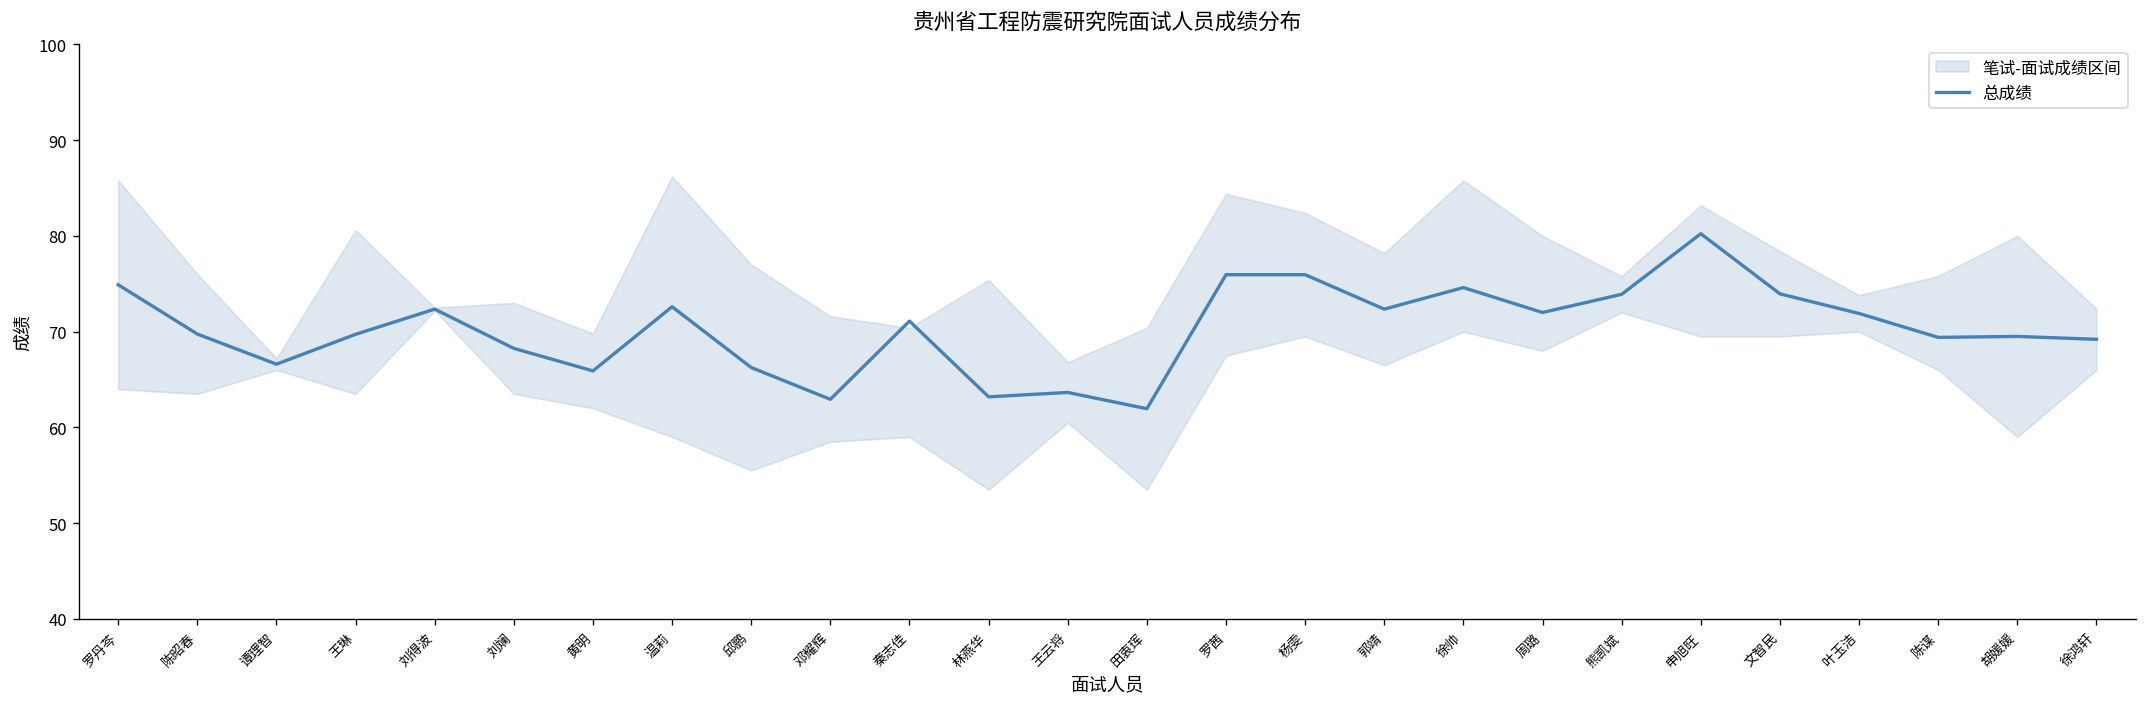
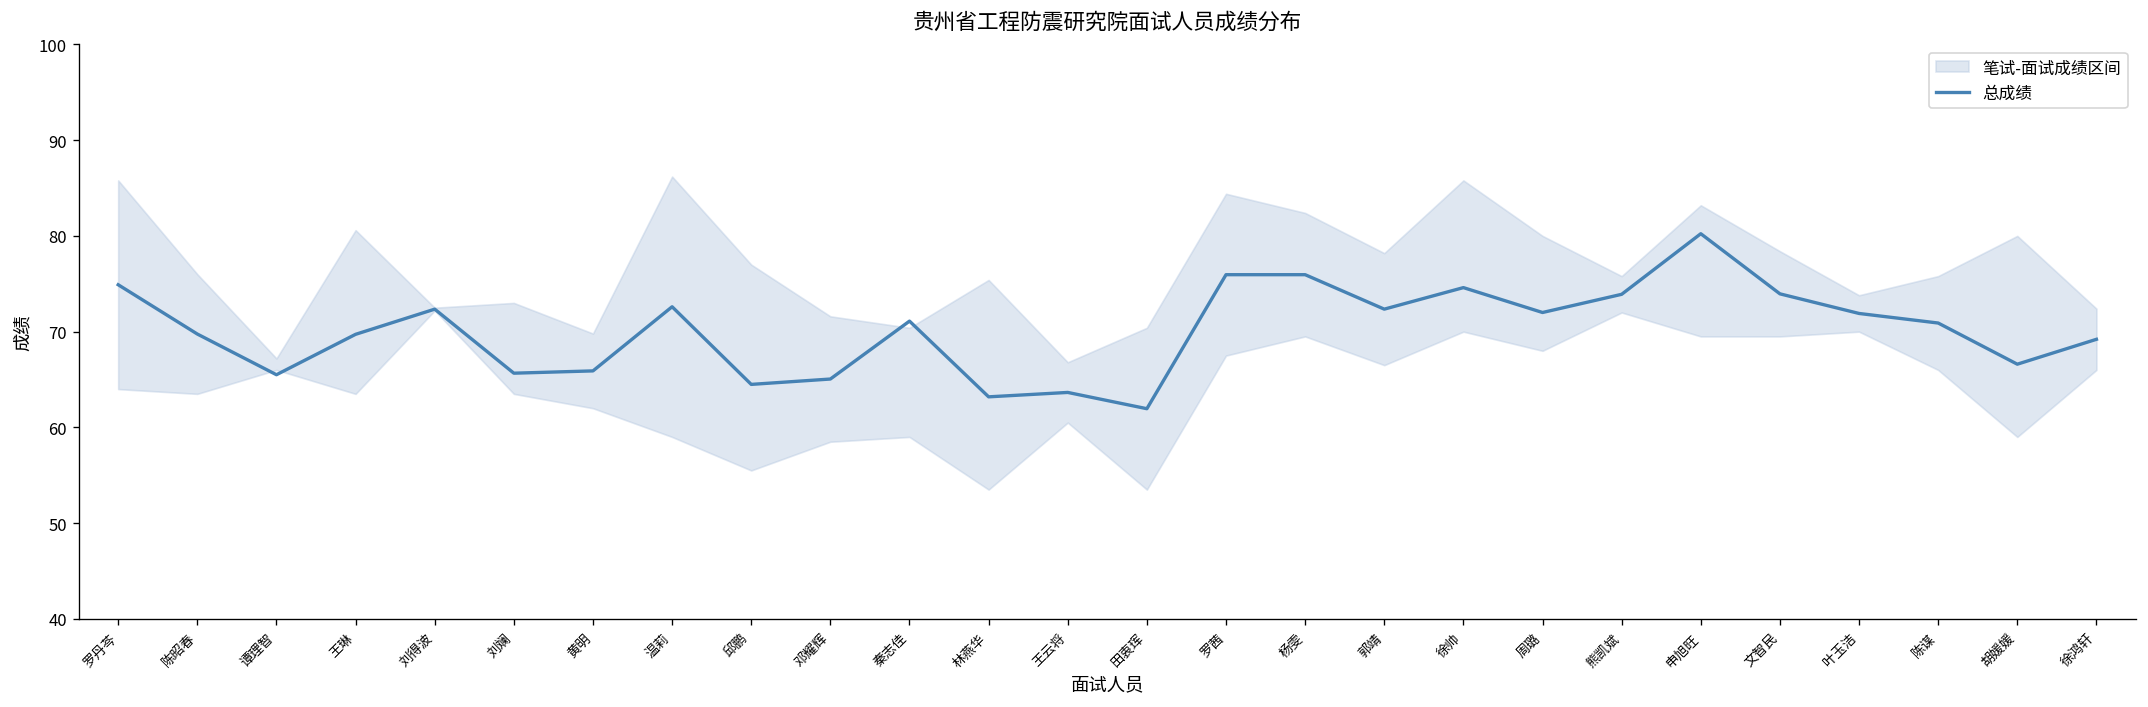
总成绩, 谭理智: 67 -> 66
总成绩, 刘斓: 68 -> 66
总成绩, 邱鹏: 66 -> 64
总成绩, 邓耀辉: 63 -> 65
总成绩, 陈谋: 69 -> 71
总成绩, 胡媛媛: 70 -> 67
